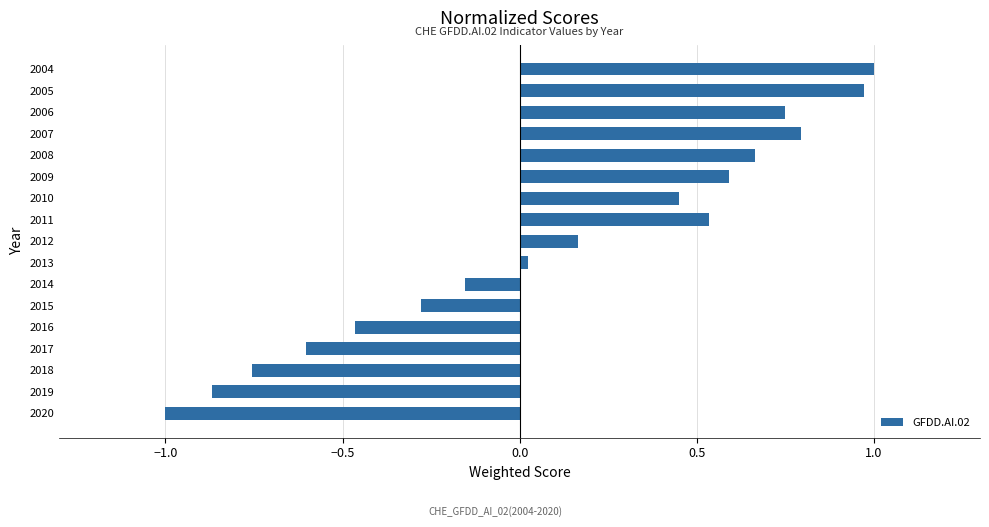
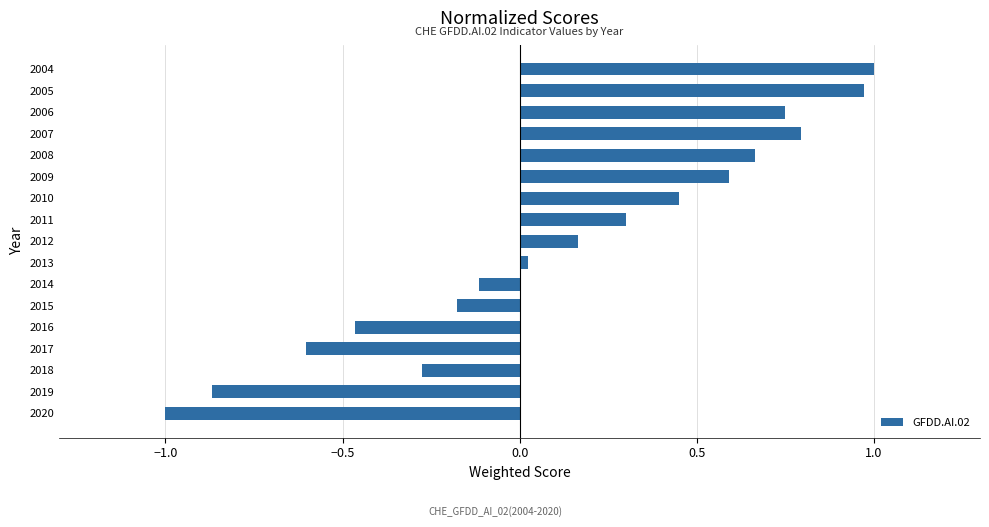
2011: 0.54 -> 0.30
2014: -0.15 -> -0.11
2015: -0.28 -> -0.18
2018: -0.76 -> -0.28
